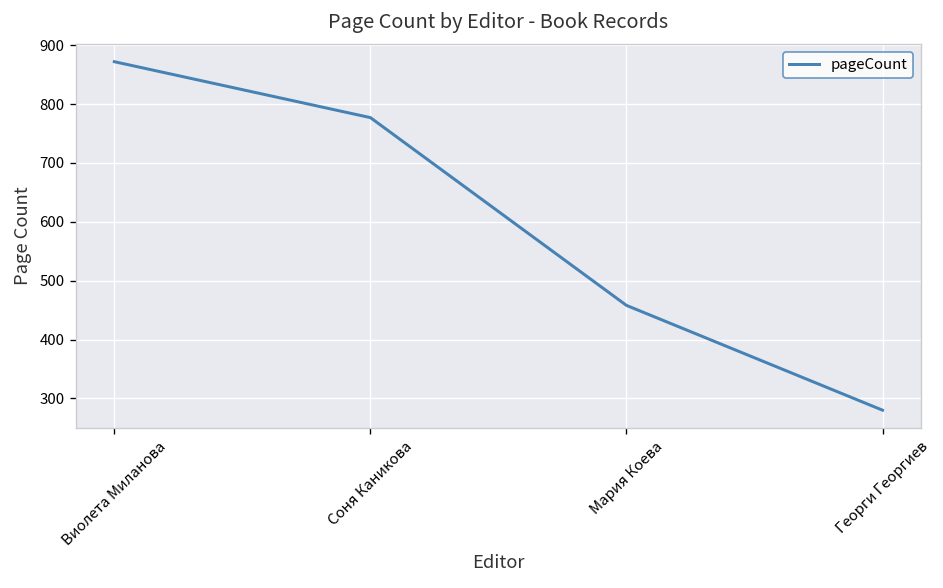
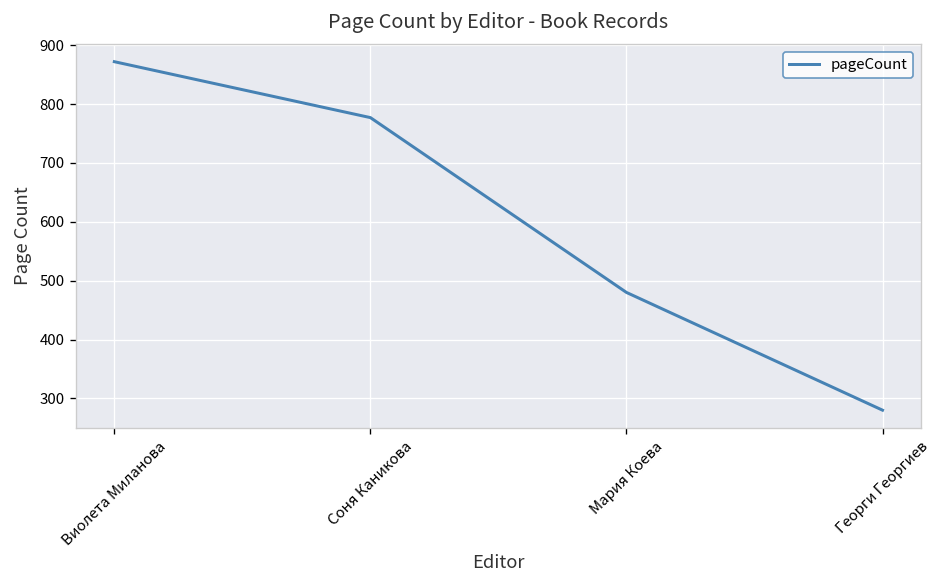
Мария Коева: 460 -> 480
